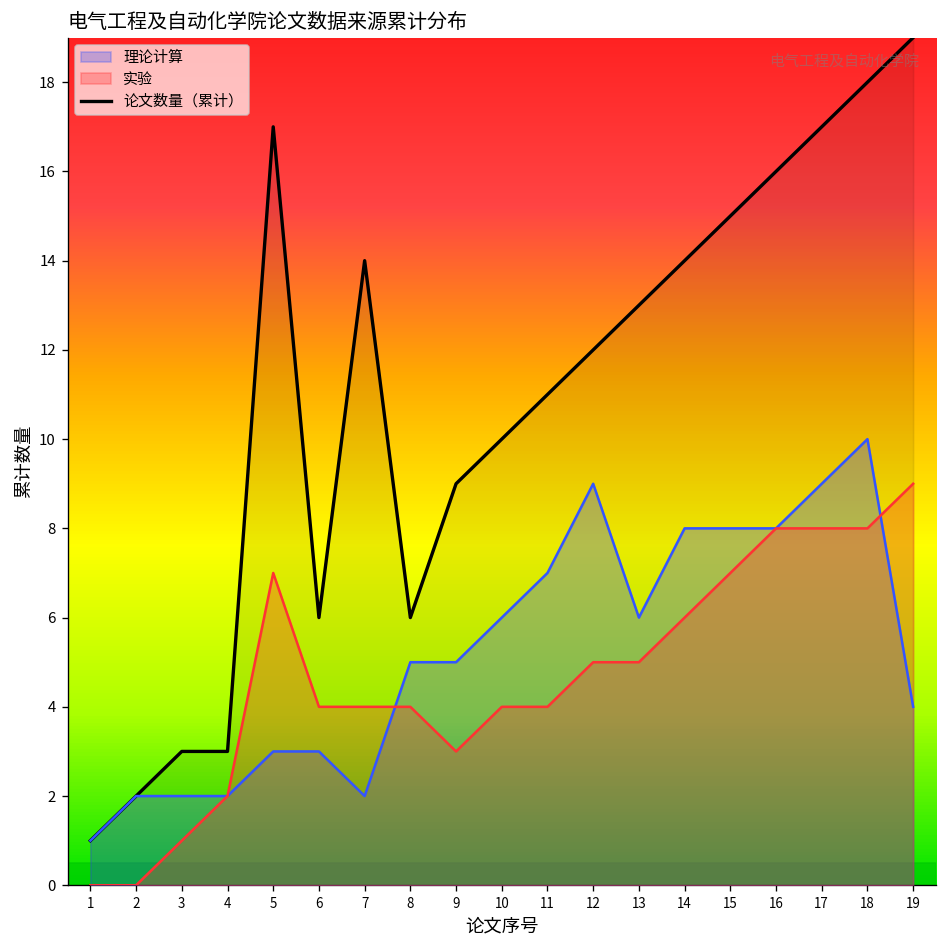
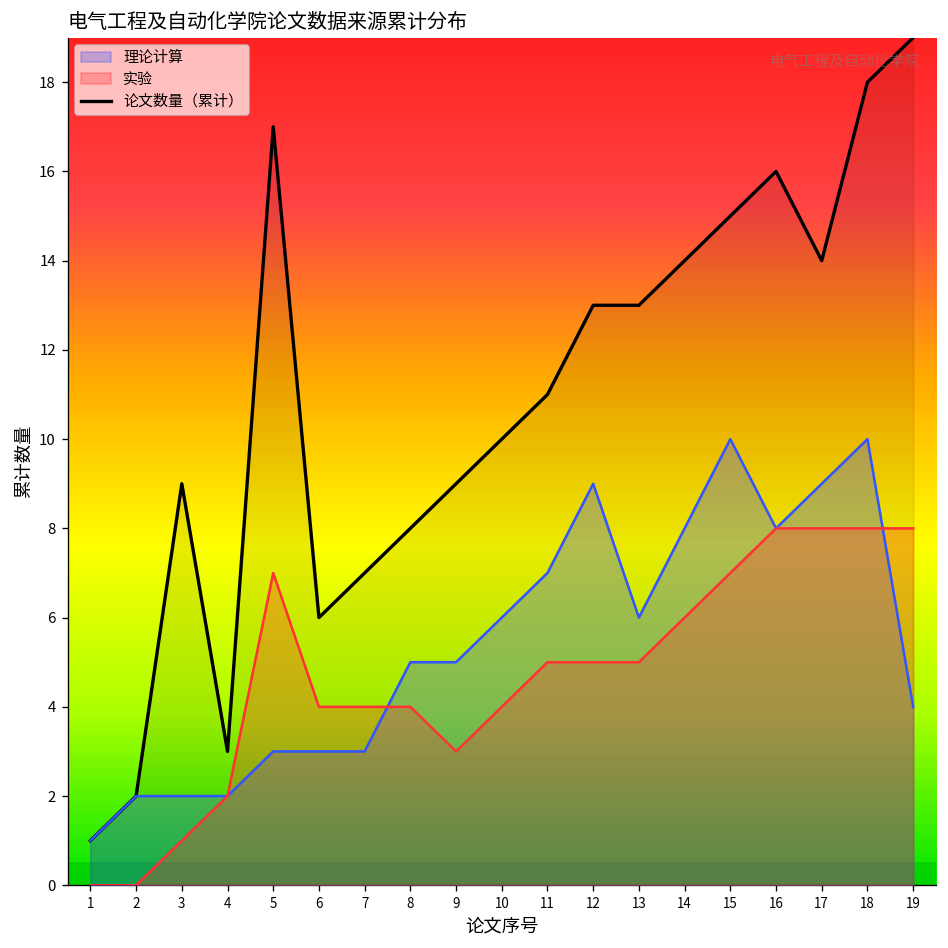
论文数量（累计）, 3: 3 -> 9
论文数量（累计）, 7: 14 -> 7
理论计算, 7: 2 -> 3
论文数量（累计）, 8: 6 -> 8
实验, 11: 4 -> 5
论文数量（累计）, 12: 12 -> 13
理论计算, 15: 8 -> 10
论文数量（累计）, 17: 17 -> 14
实验, 19: 9 -> 8
